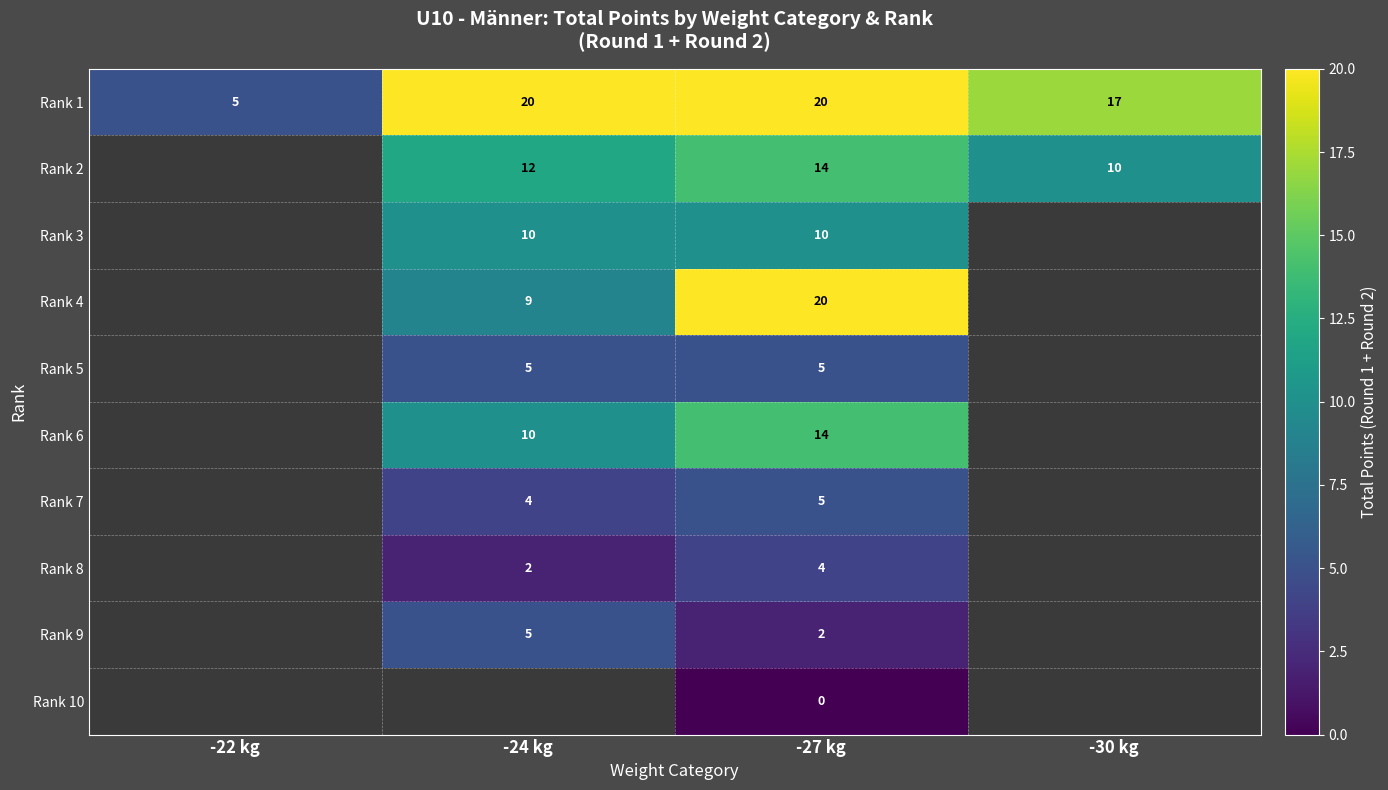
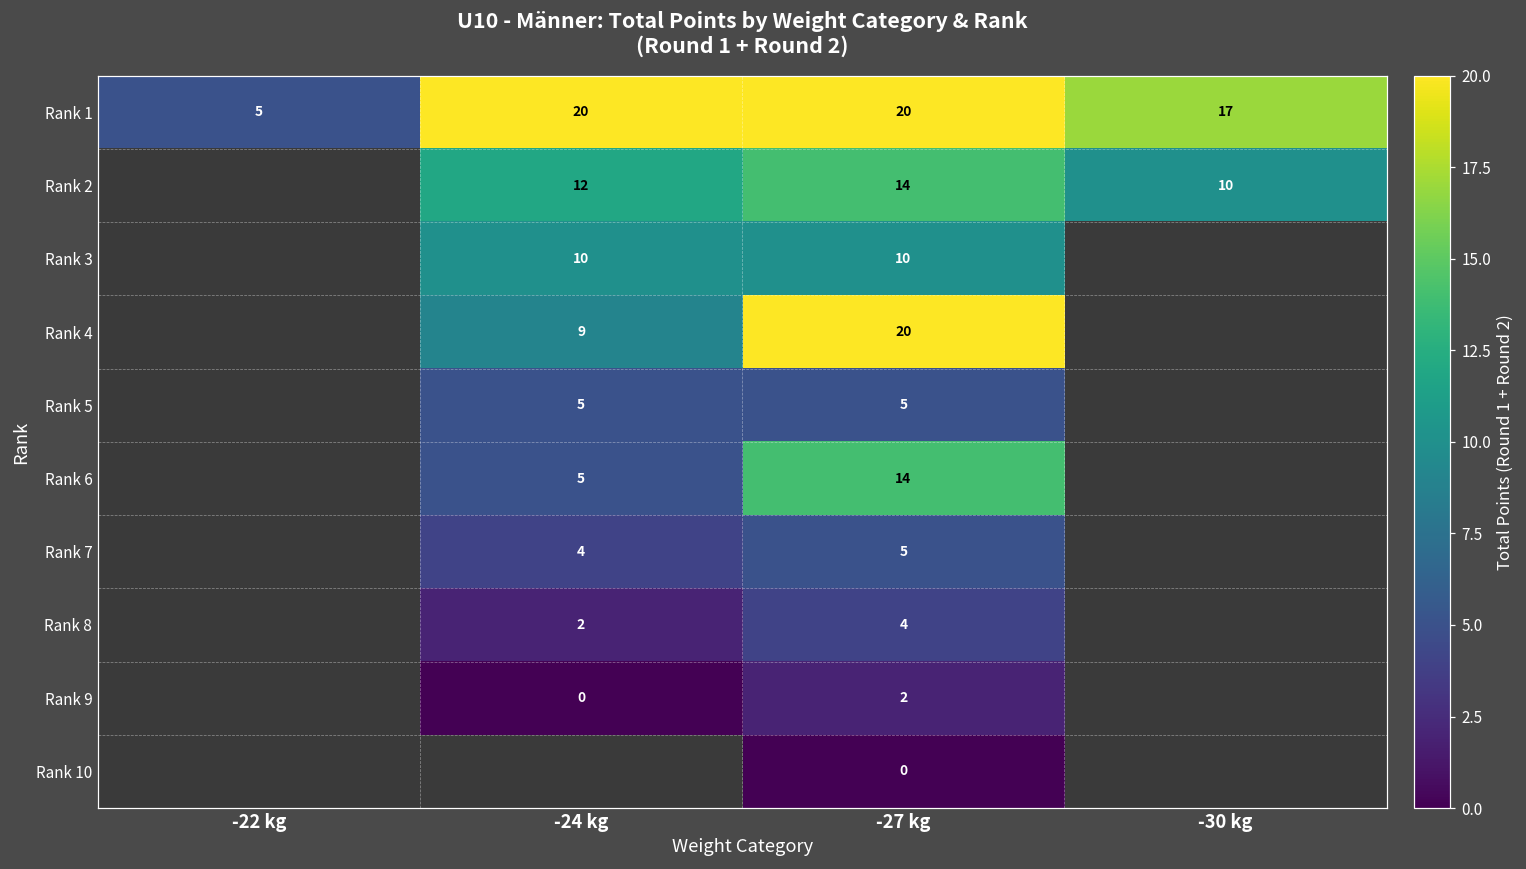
Rank 6, -24 kg: 10 -> 5
Rank 9, -24 kg: 5 -> 0
